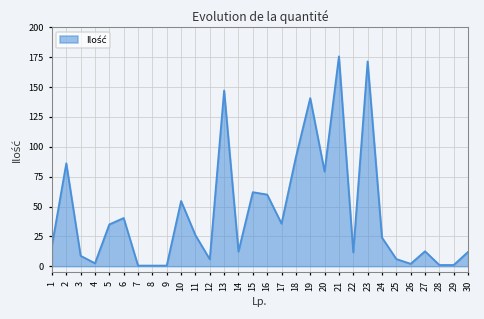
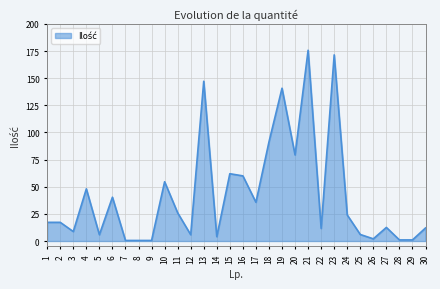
2: 86 -> 17
4: 2 -> 48
5: 35 -> 6
14: 12 -> 4
